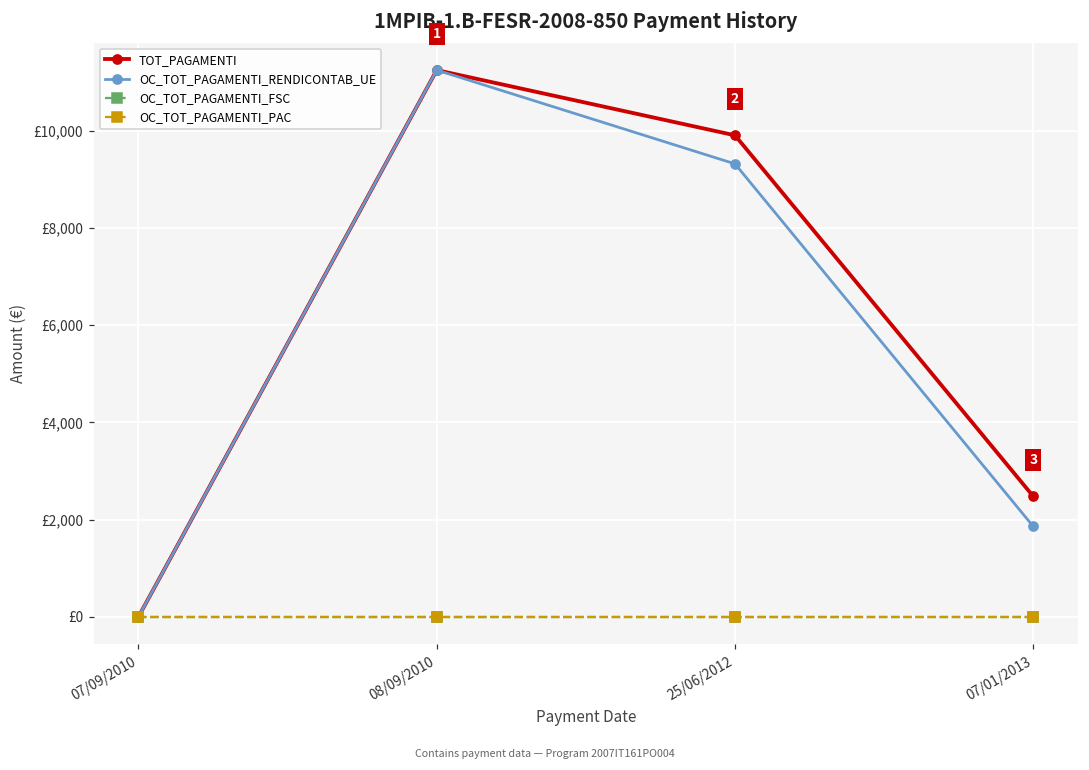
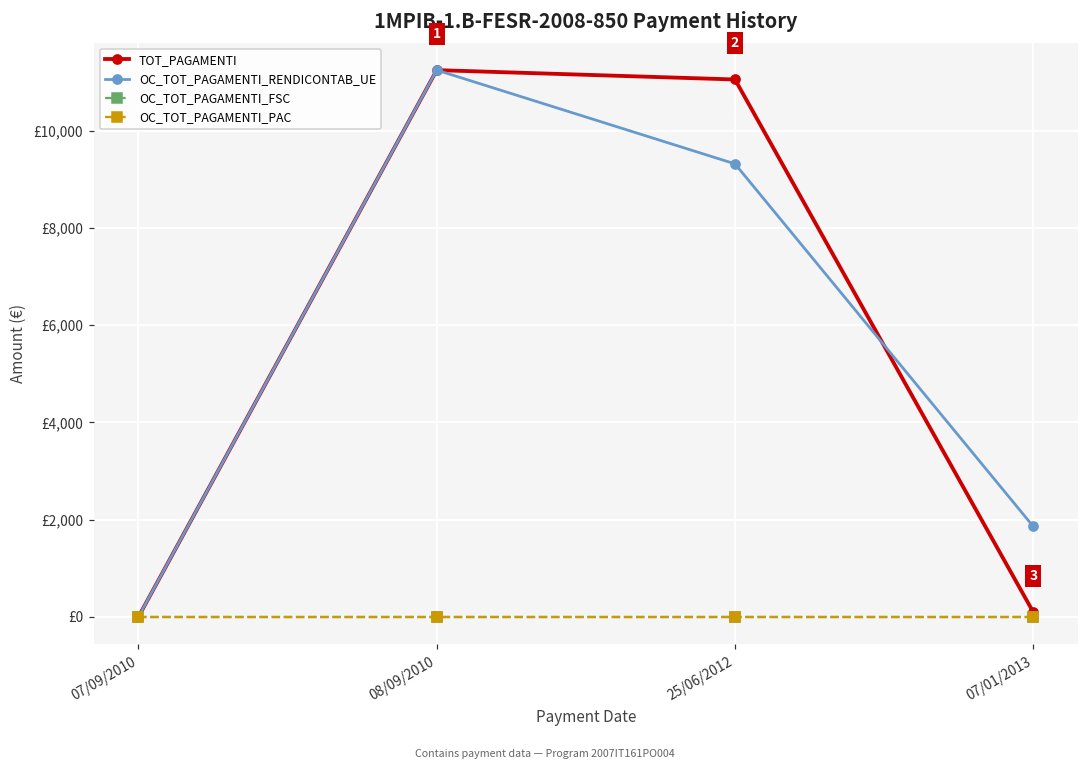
TOT_PAGAMENTI, 25/06/2012: £9,900 -> £11,100
TOT_PAGAMENTI, 07/01/2013: £2,500 -> £100
